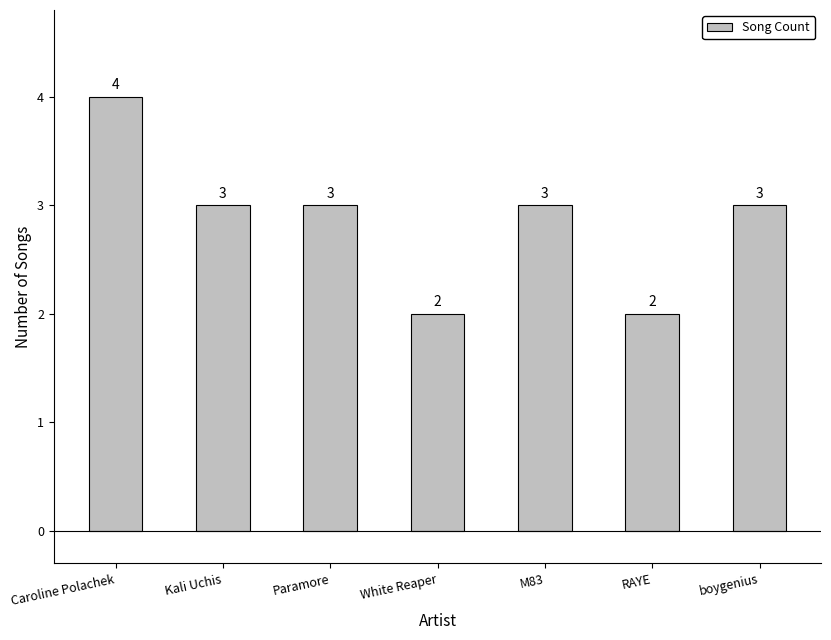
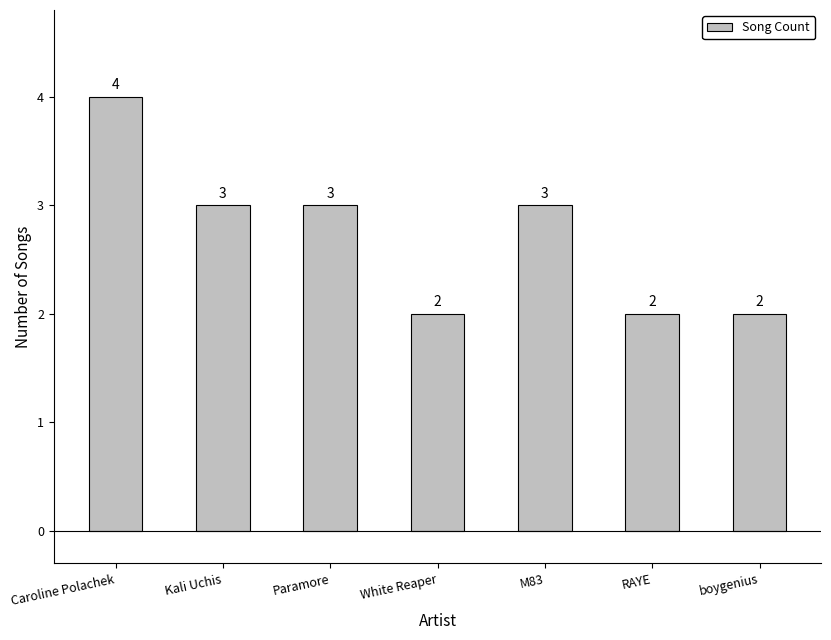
boygenius: 3 -> 2
